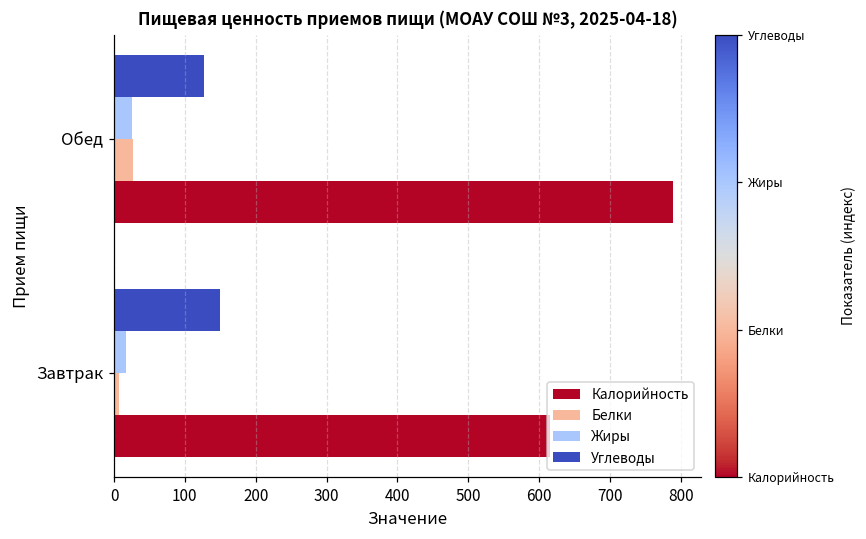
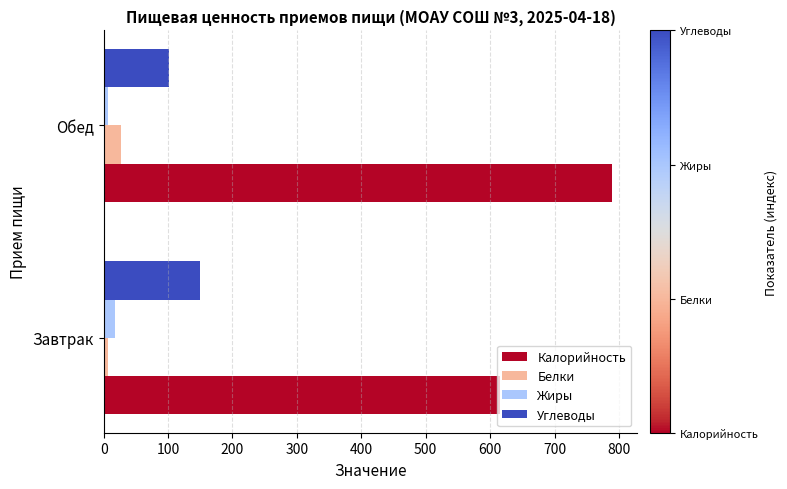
Углеводы, Обед: 130 -> 100
Жиры, Обед: 30 -> 10
